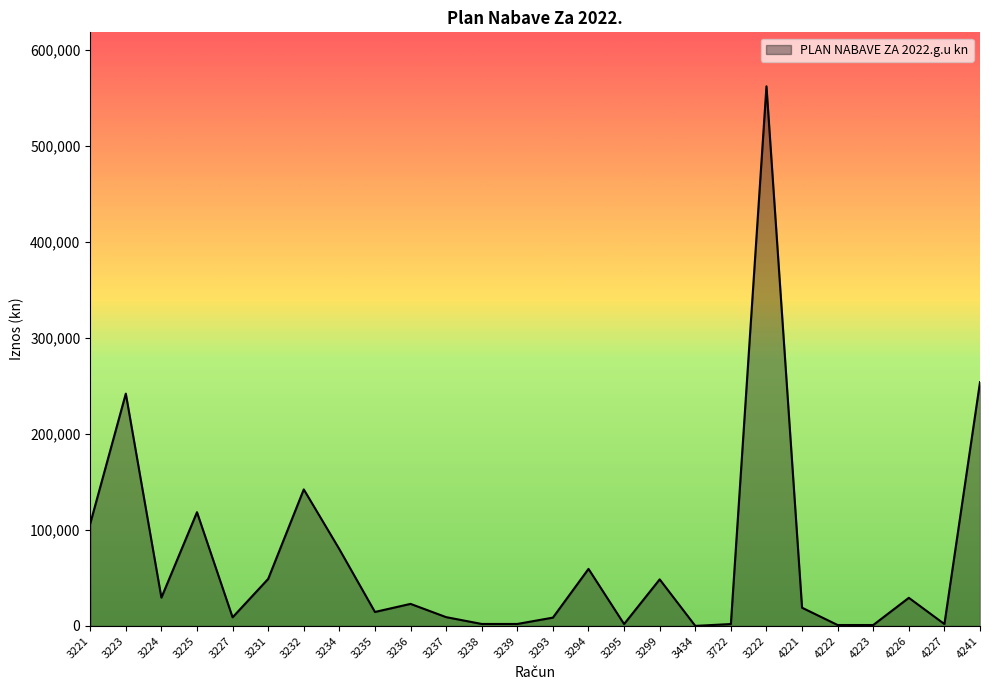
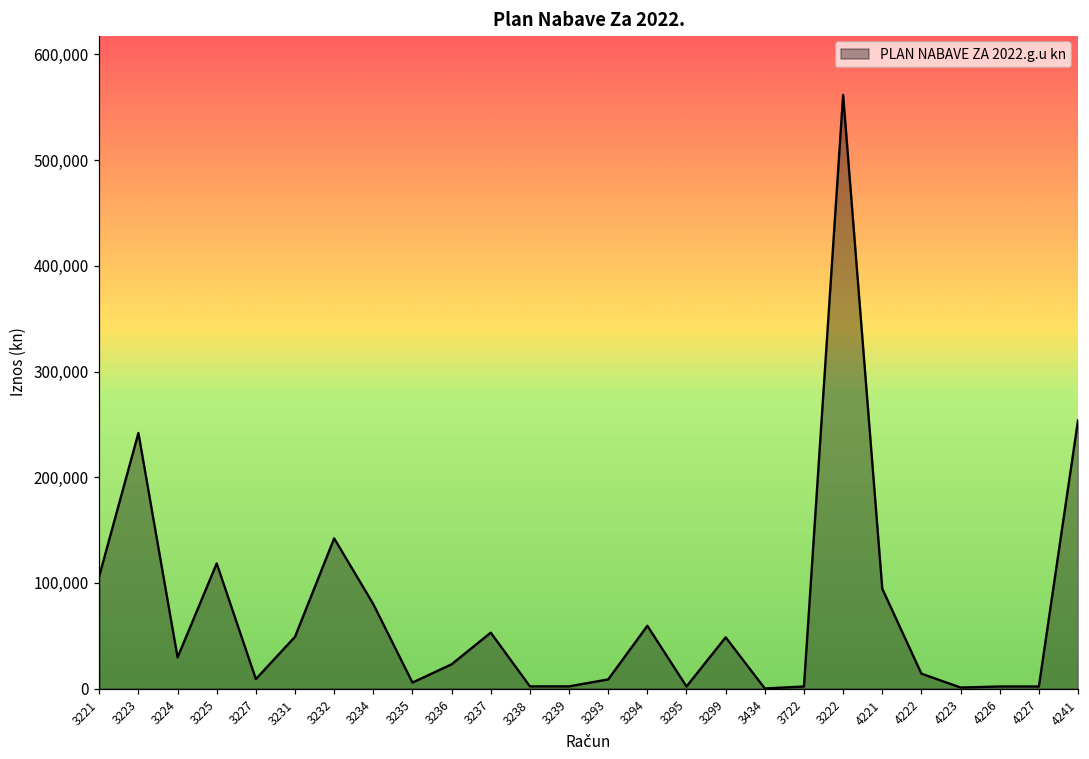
3235: 15,000 -> 6,000
3237: 10,000 -> 50,000
4221: 20,000 -> 90,000
4222: 0 -> 10,000
4226: 30,000 -> 0
